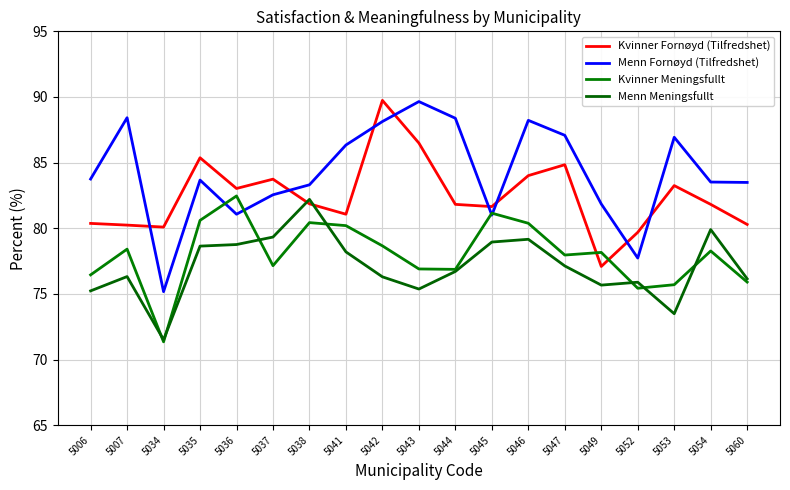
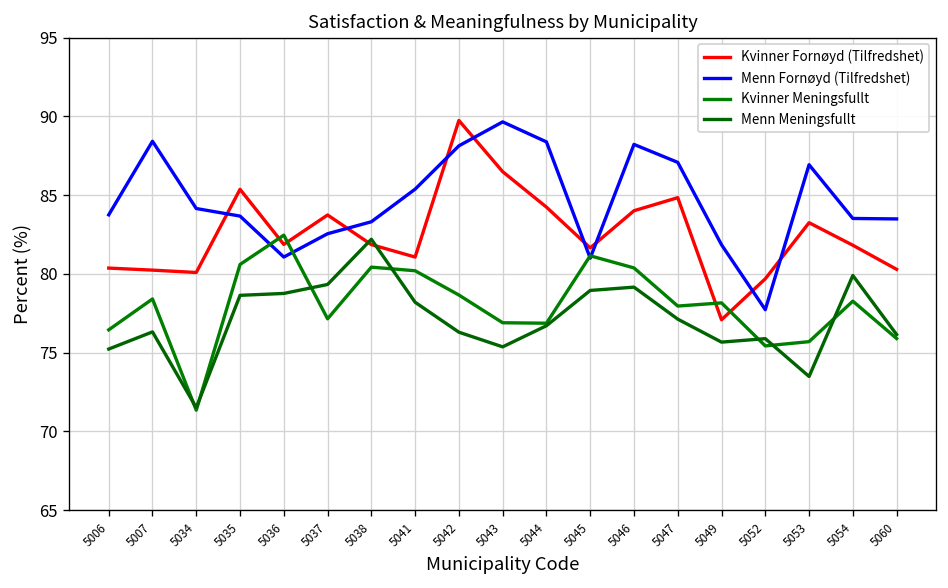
Menn Fornøyd (Tilfredshet), 5034: 75.2 -> 84.2
Kvinner Fornøyd (Tilfredshet), 5036: 83.0 -> 81.9
Menn Fornøyd (Tilfredshet), 5041: 86.3 -> 85.4
Kvinner Fornøyd (Tilfredshet), 5044: 81.8 -> 84.2
